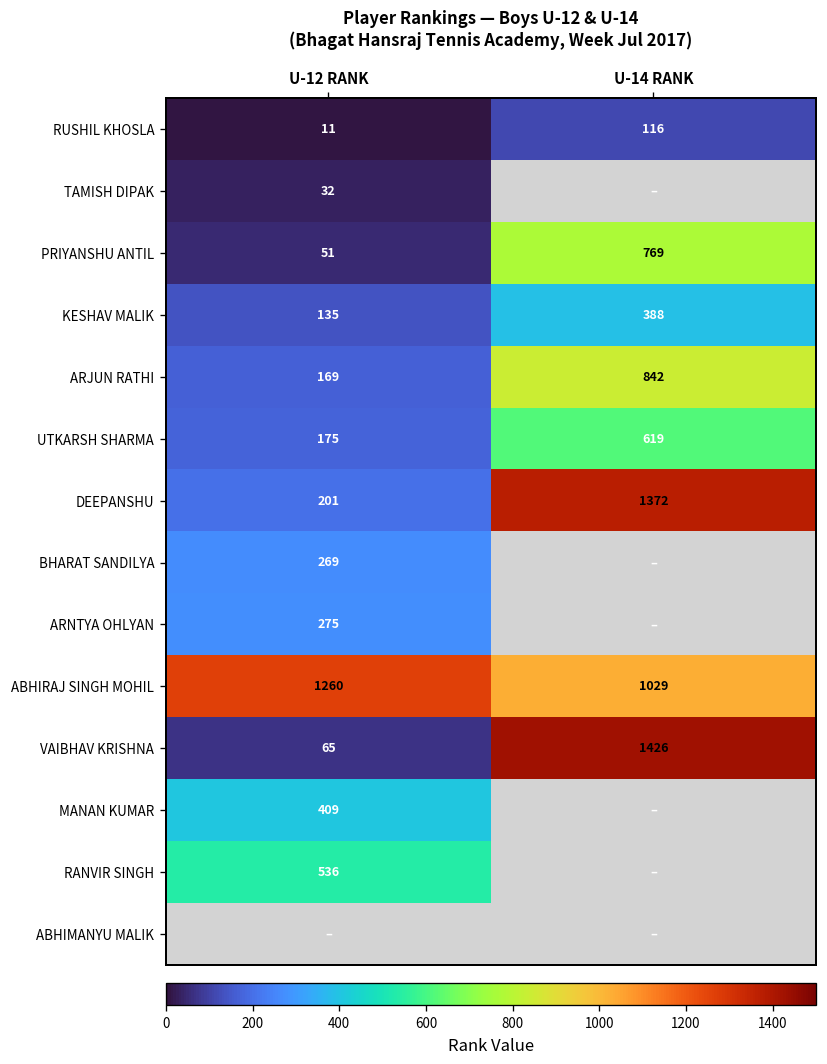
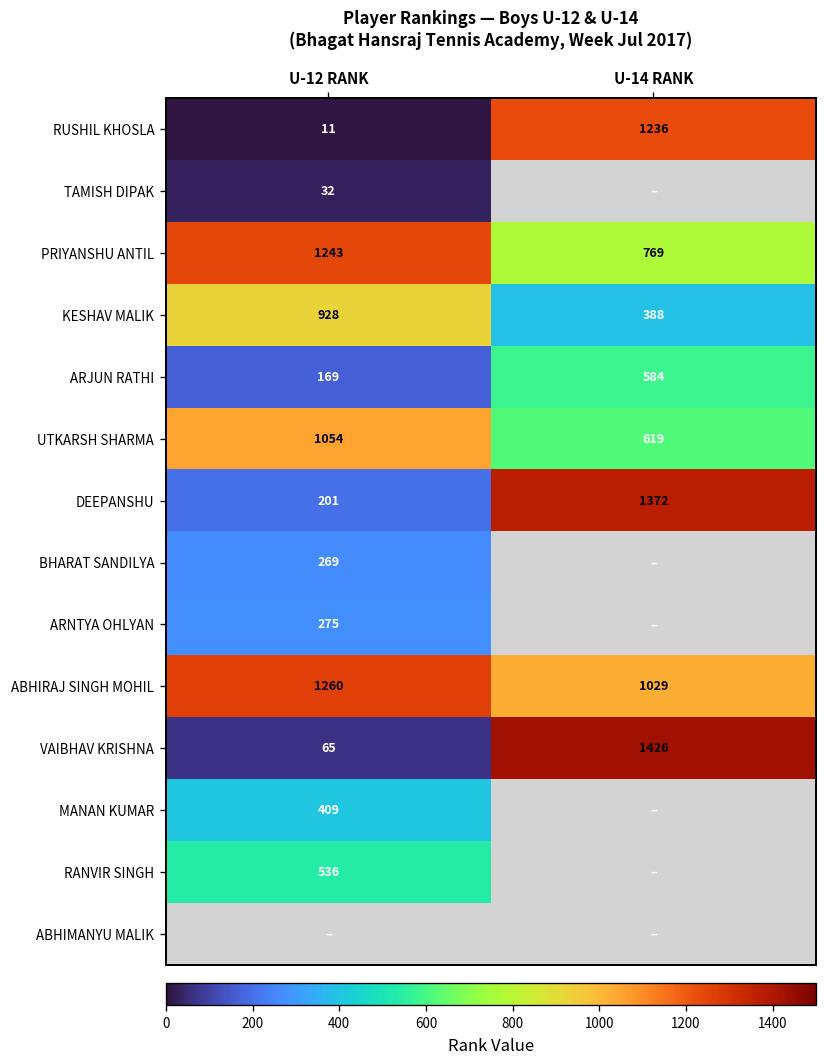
RUSHIL KHOSLA, U-14 RANK: 116 -> 1236
PRIYANSHU ANTIL, U-12 RANK: 51 -> 1243
KESHAV MALIK, U-12 RANK: 135 -> 928
ARJUN RATHI, U-14 RANK: 842 -> 584
UTKARSH SHARMA, U-12 RANK: 175 -> 1054
